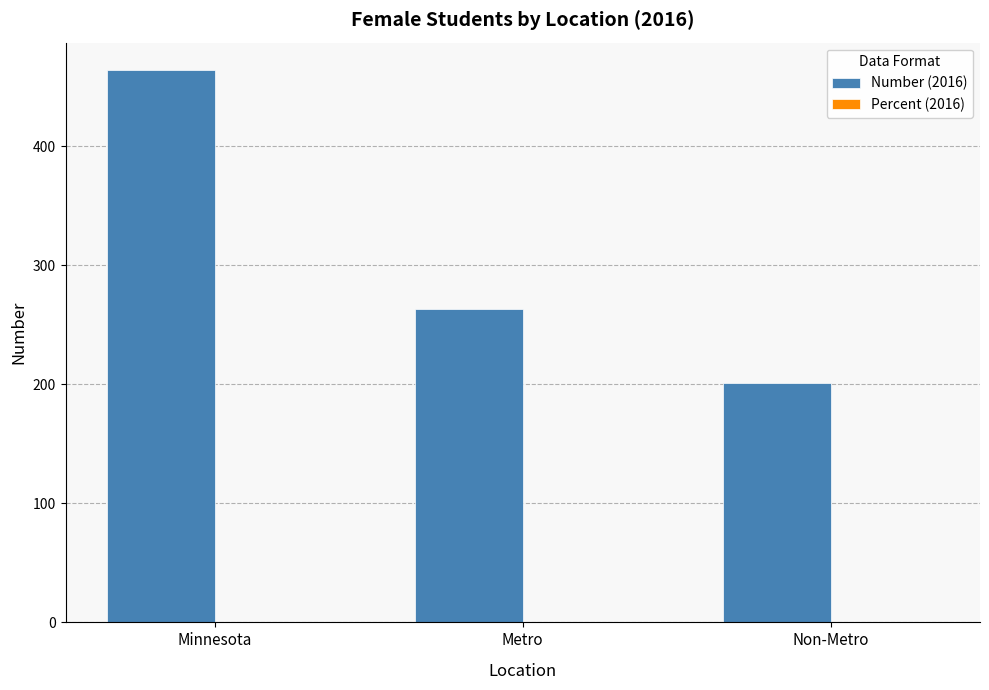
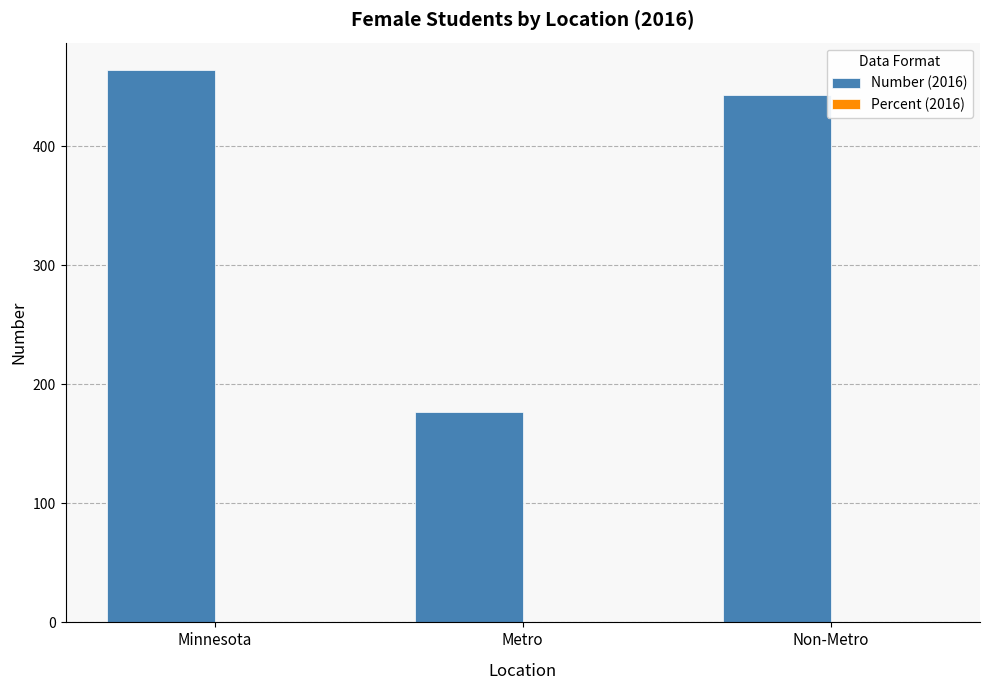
Number (2016), Metro: 263 -> 177
Number (2016), Non-Metro: 201 -> 443
